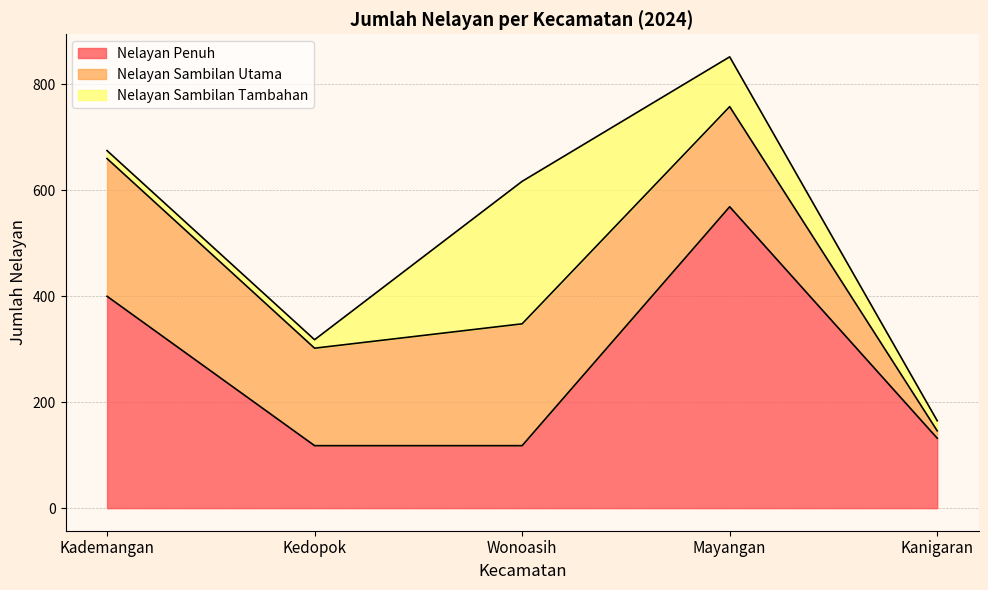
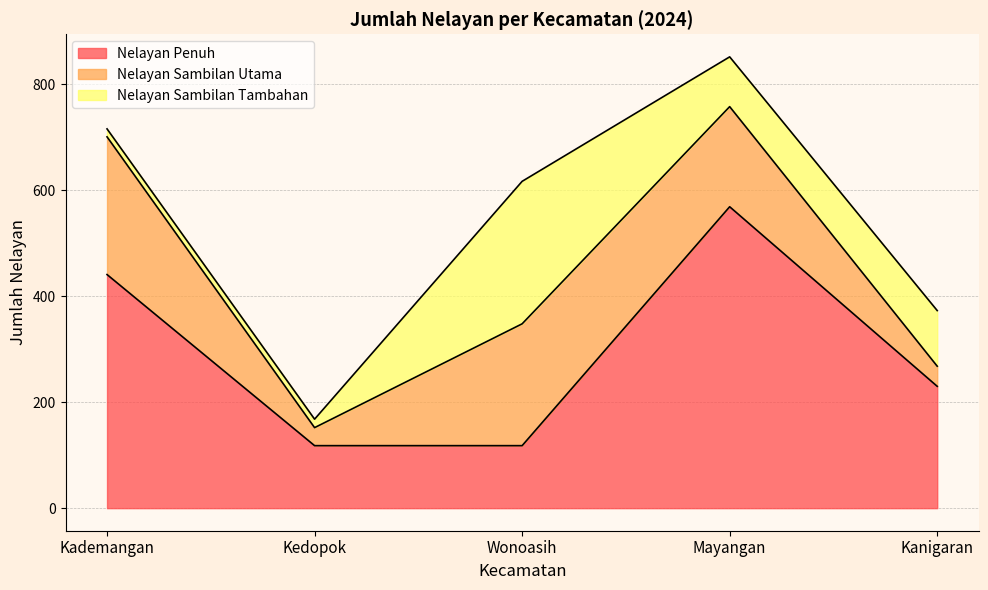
Nelayan Penuh, Kademangan: 400 -> 440
Nelayan Sambilan Utama, Kedopok: 180 -> 30
Nelayan Penuh, Kanigaran: 130 -> 230
Nelayan Sambilan Utama, Kanigaran: 10 -> 40
Nelayan Sambilan Tambahan, Kanigaran: 20 -> 110
